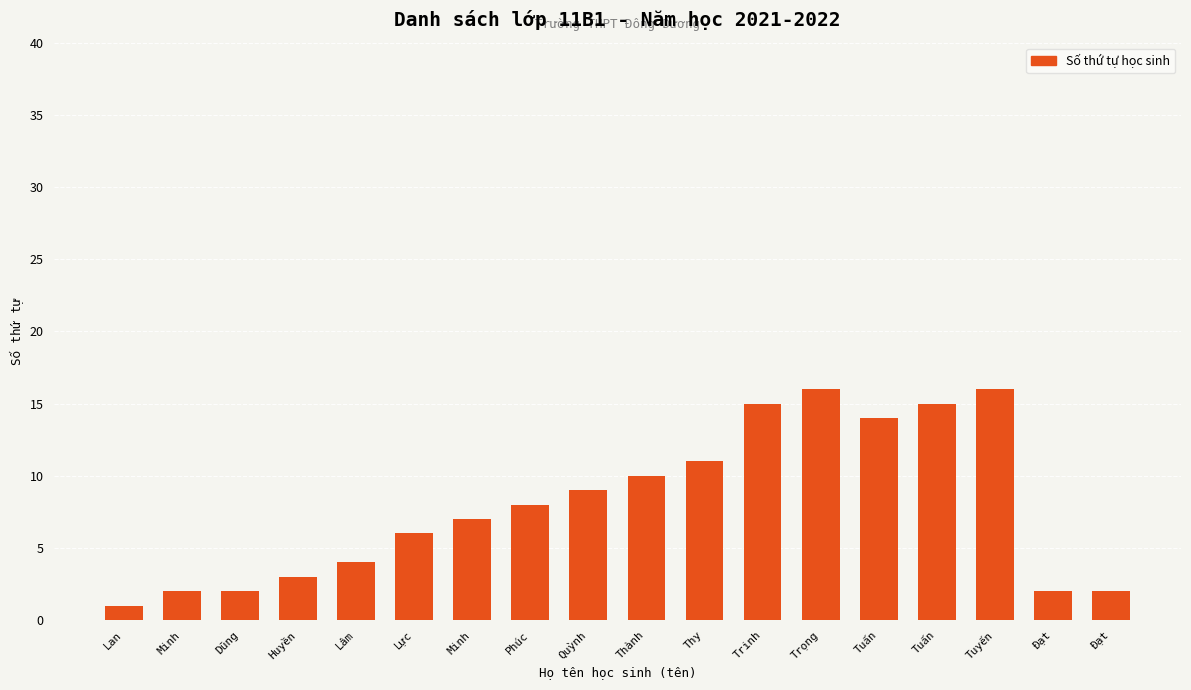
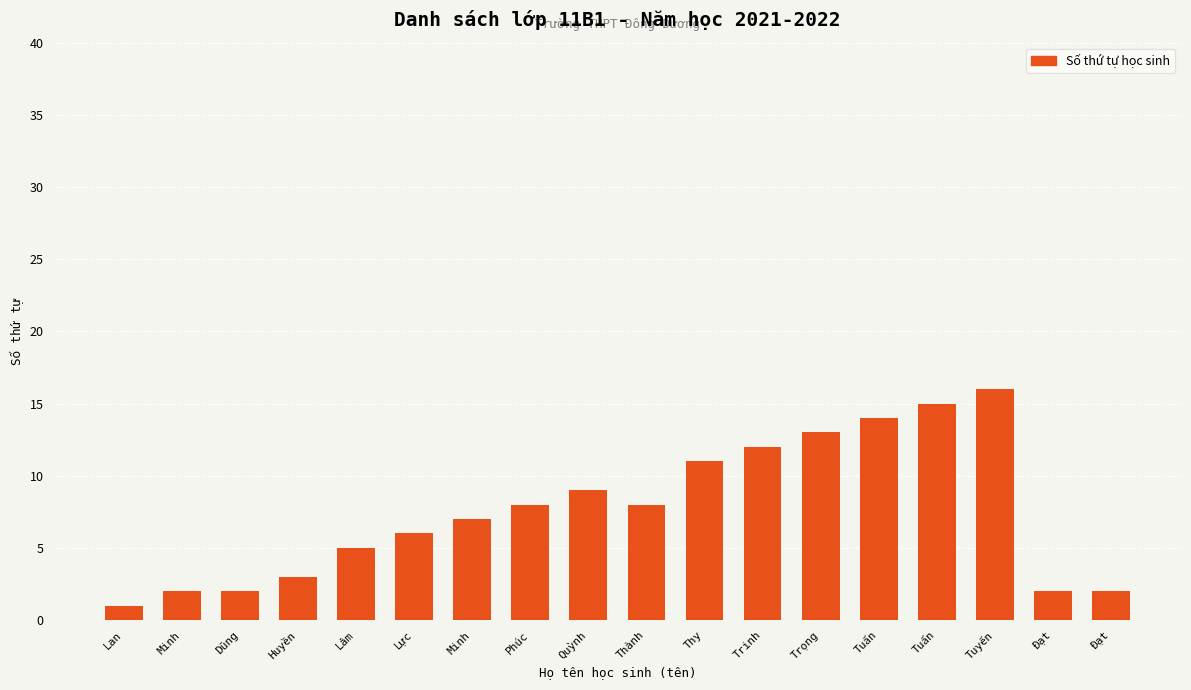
Lâm: 4 -> 5
Thành: 10 -> 8
Trinh: 15 -> 12
Trọng: 16 -> 13
